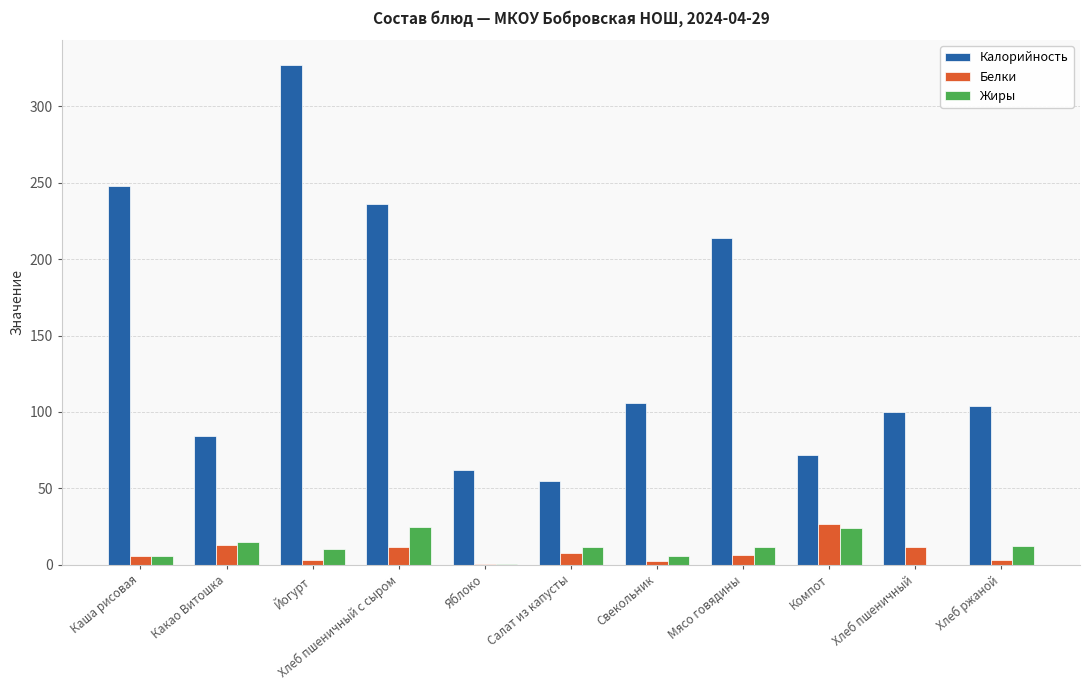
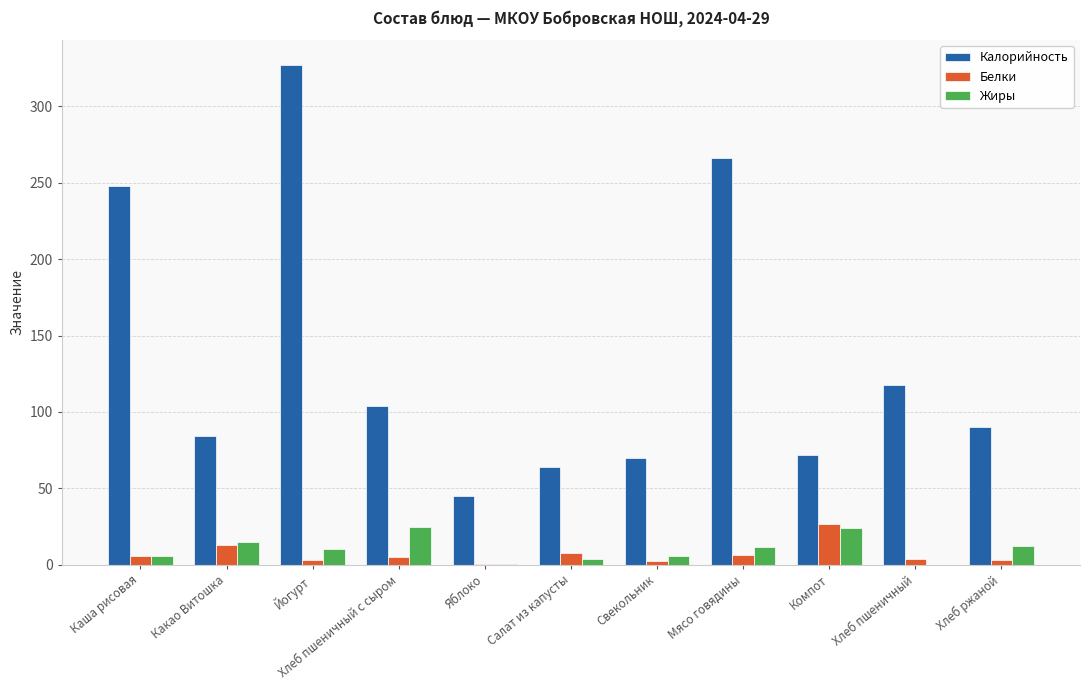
Калорийность, Хлеб пшеничный с сыром: 236 -> 104
Белки, Хлеб пшеничный с сыром: 12 -> 5
Калорийность, Яблоко: 62 -> 45
Калорийность, Салат из капусты: 55 -> 64
Жиры, Салат из капусты: 12 -> 4
Калорийность, Свекольник: 106 -> 70
Калорийность, Мясо говядины: 214 -> 266
Калорийность, Хлеб пшеничный: 100 -> 118
Белки, Хлеб пшеничный: 12 -> 4
Калорийность, Хлеб ржаной: 104 -> 90
